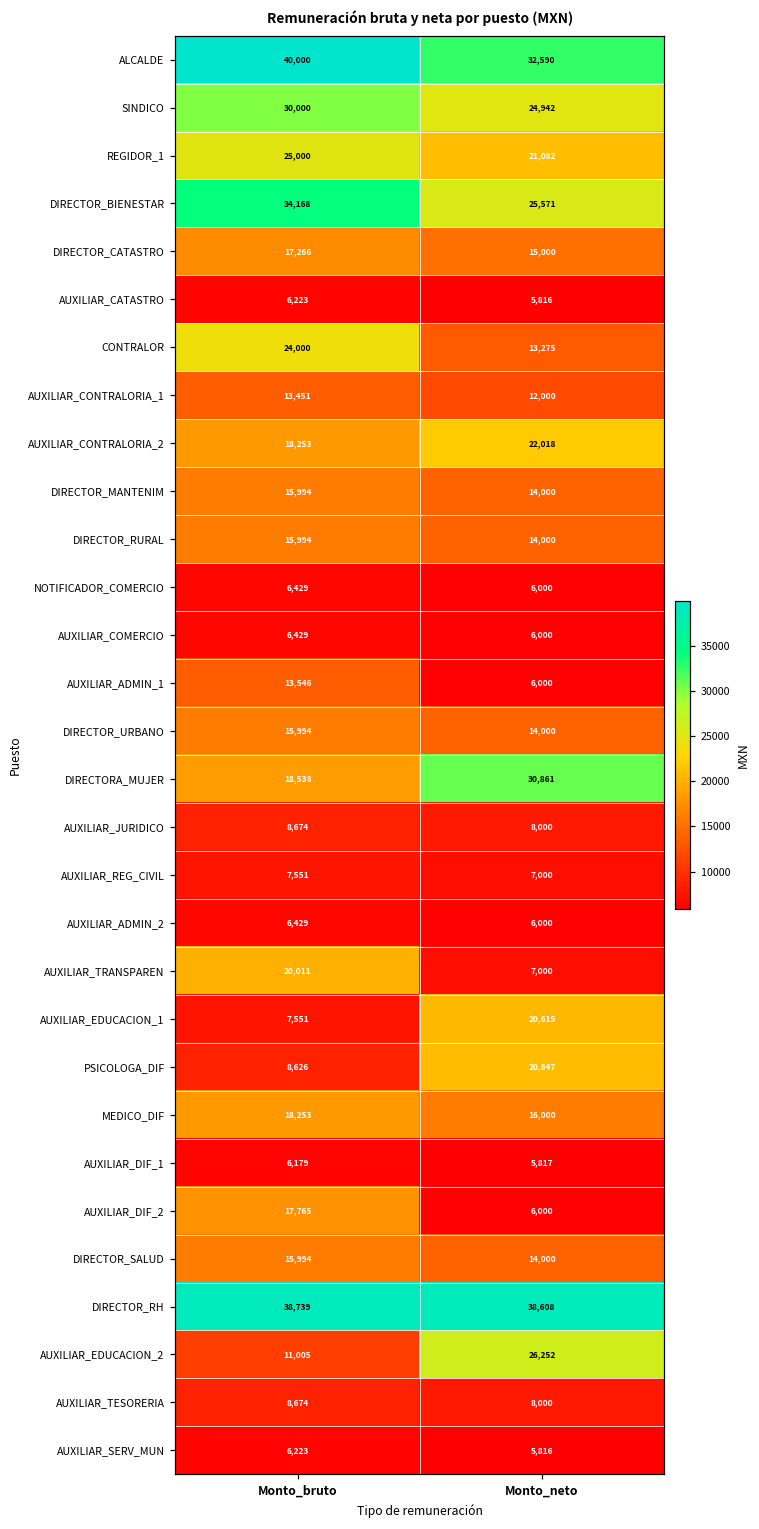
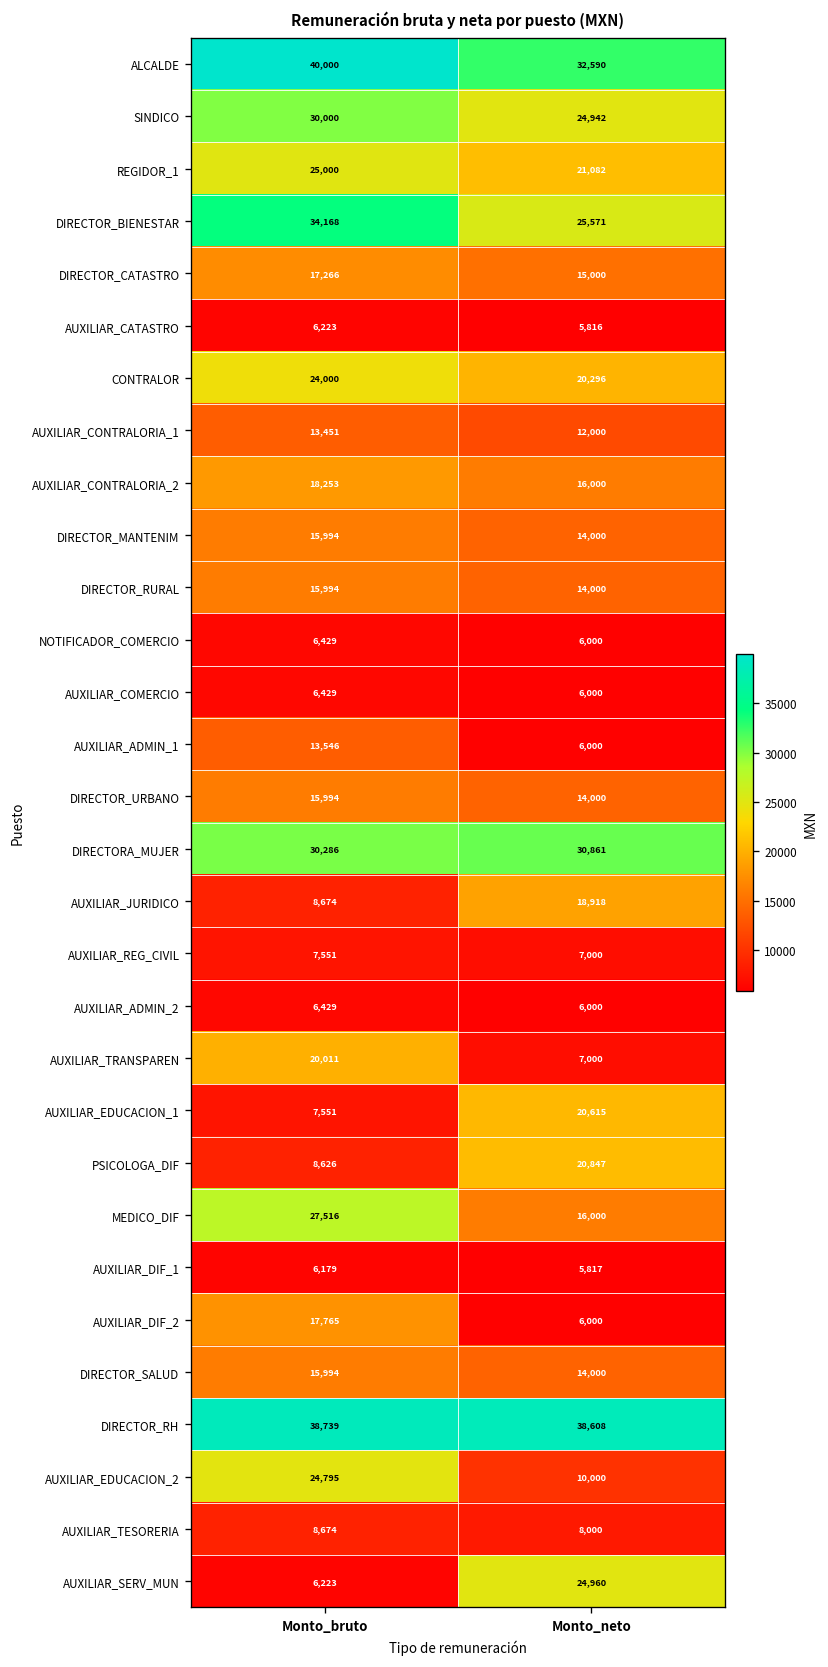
CONTRALOR, Monto_neto: 13,275 -> 20,296
AUXILIAR_CONTRALORIA_2, Monto_neto: 22,018 -> 16,000
DIRECTORA_MUJER, Monto_bruto: 18,538 -> 30,286
AUXILIAR_JURIDICO, Monto_neto: 8,000 -> 18,918
MEDICO_DIF, Monto_bruto: 18,253 -> 27,516
AUXILIAR_EDUCACION_2, Monto_bruto: 11,005 -> 24,795
AUXILIAR_EDUCACION_2, Monto_neto: 26,252 -> 10,000
AUXILIAR_SERV_MUN, Monto_neto: 5,816 -> 24,960
